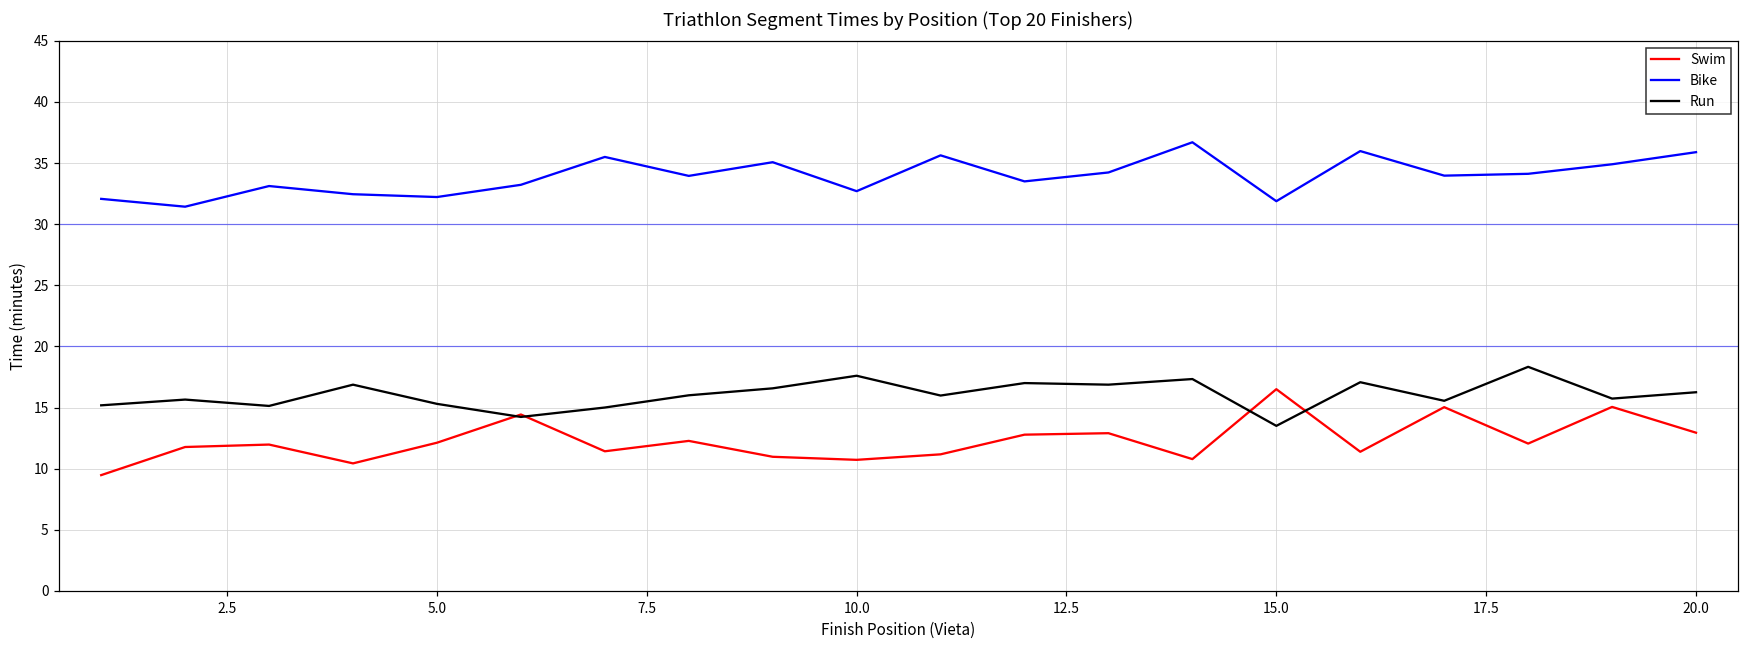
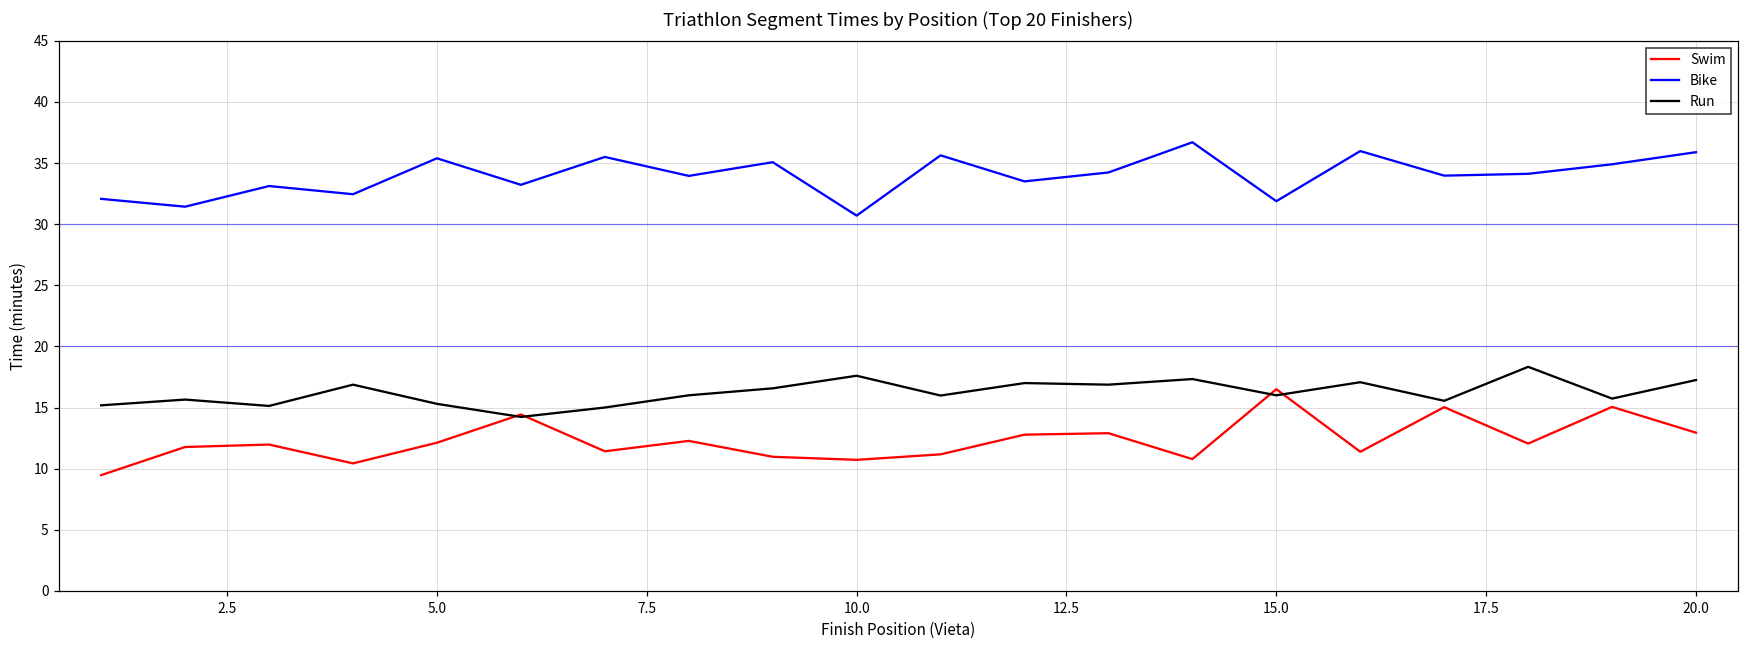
Bike, 5.0: 32.2 -> 35.4
Bike, 10.0: 32.7 -> 30.7
Run, 15.0: 13.5 -> 16.0
Run, 20.0: 16.3 -> 17.3
